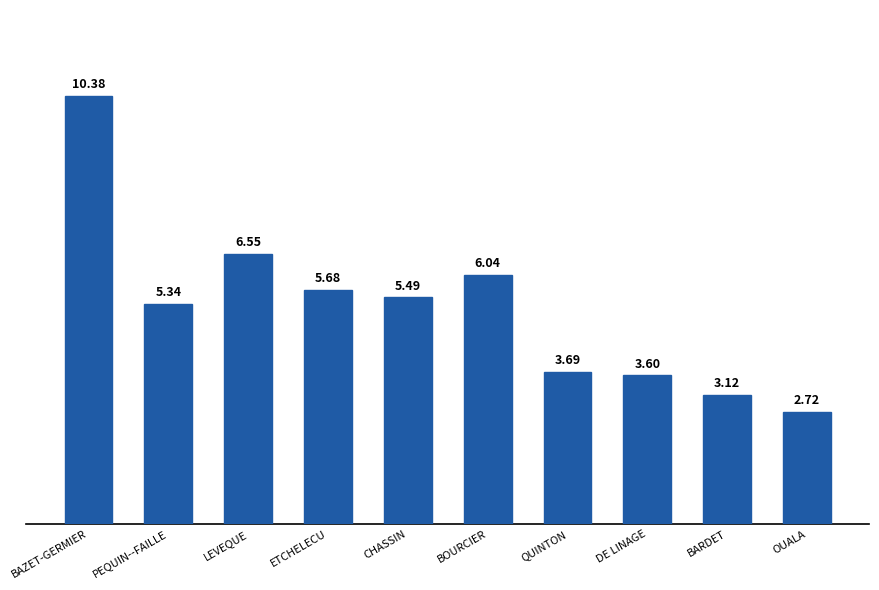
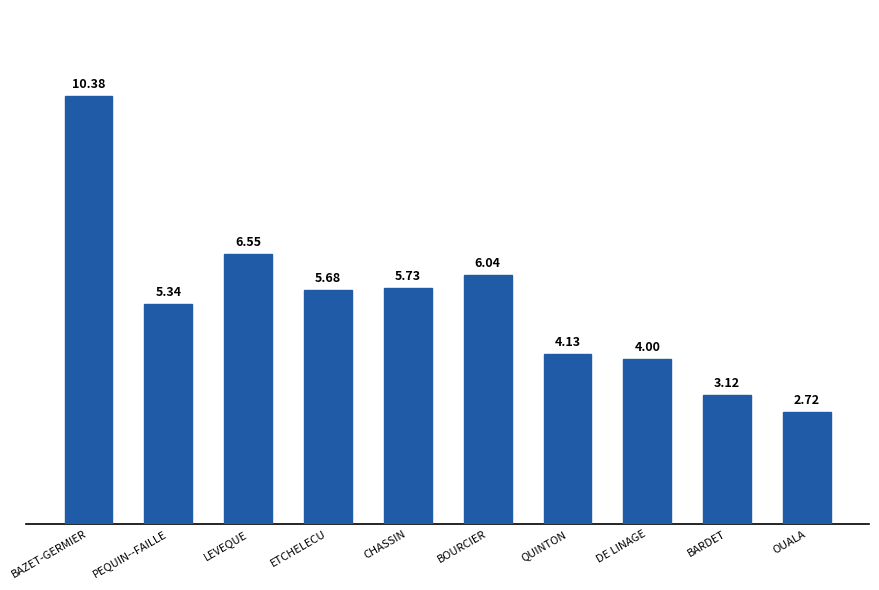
CHASSIN: 5.49 -> 5.73
QUINTON: 3.69 -> 4.13
DE LINAGE: 3.60 -> 4.00
